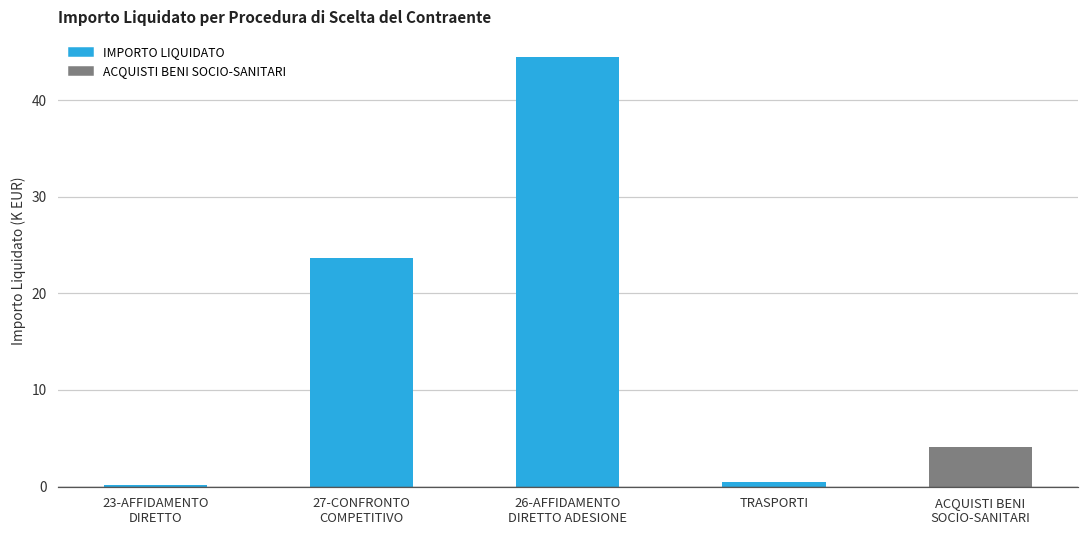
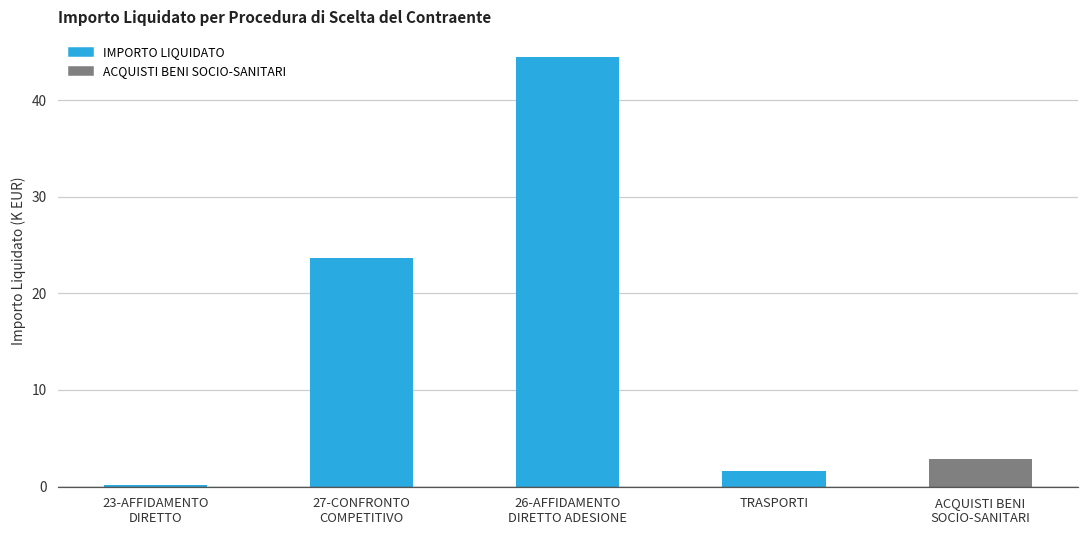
TRASPORTI: 0 -> 2
ACQUISTI BENI SOCIO-SANITARI: 4 -> 3
